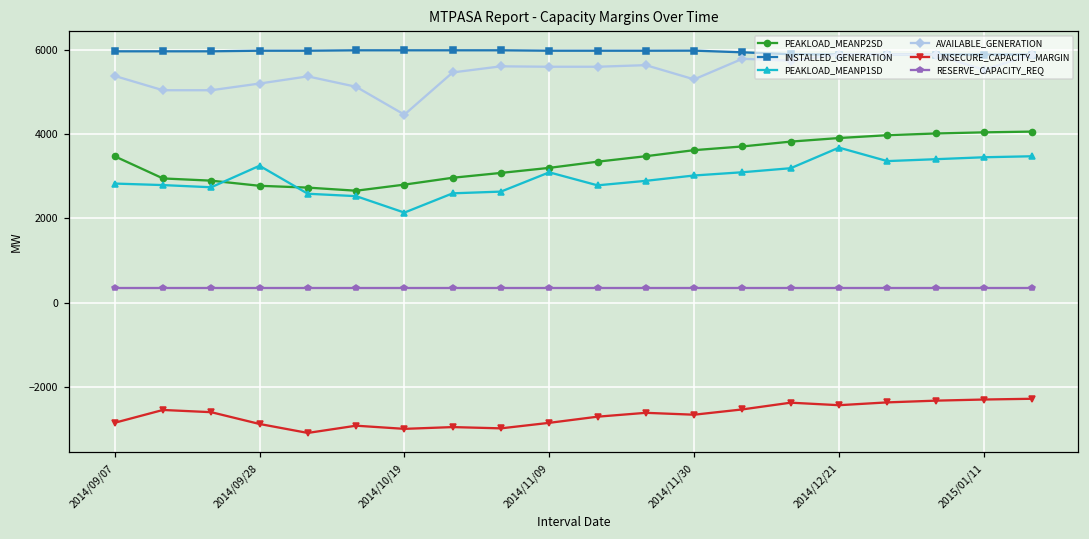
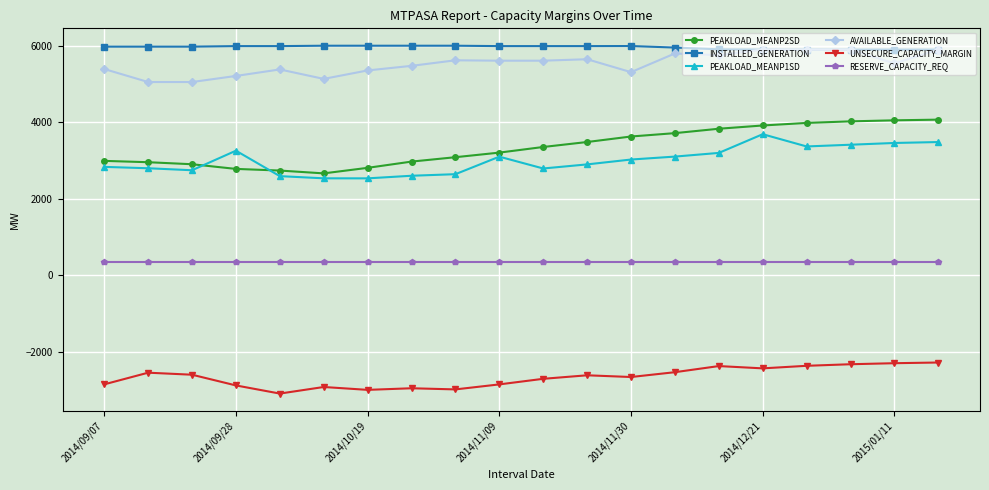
PEAKLOAD_MEANP2SD, 2014/09/07: 3500 -> 3000
PEAKLOAD_MEANP1SD, 2014/10/19: 2100 -> 2500
AVAILABLE_GENERATION, 2014/10/19: 4500 -> 5400
